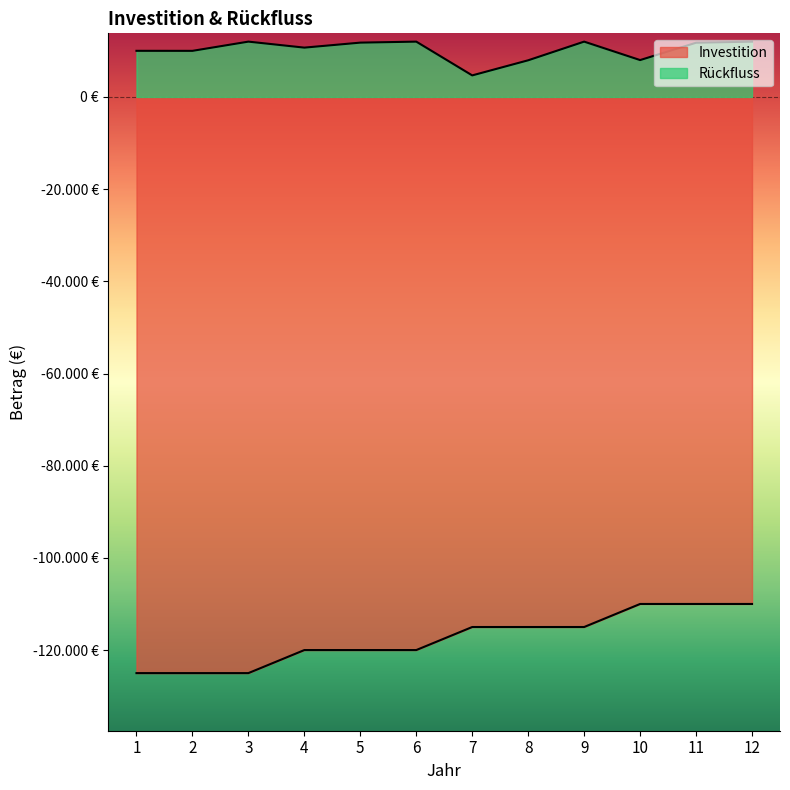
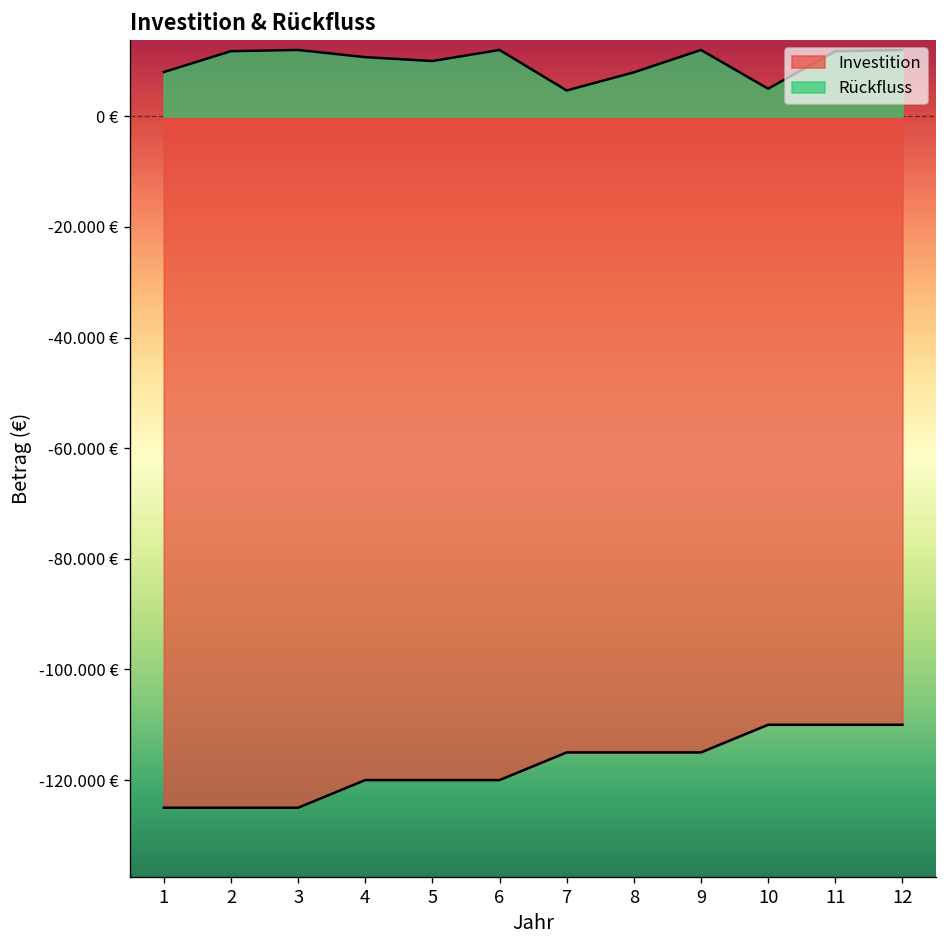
Rückfluss, 1: 10 € -> 8 €
Rückfluss, 2: 10 € -> 12 €
Rückfluss, 5: 12 € -> 10 €
Rückfluss, 10: 8 € -> 5 €
